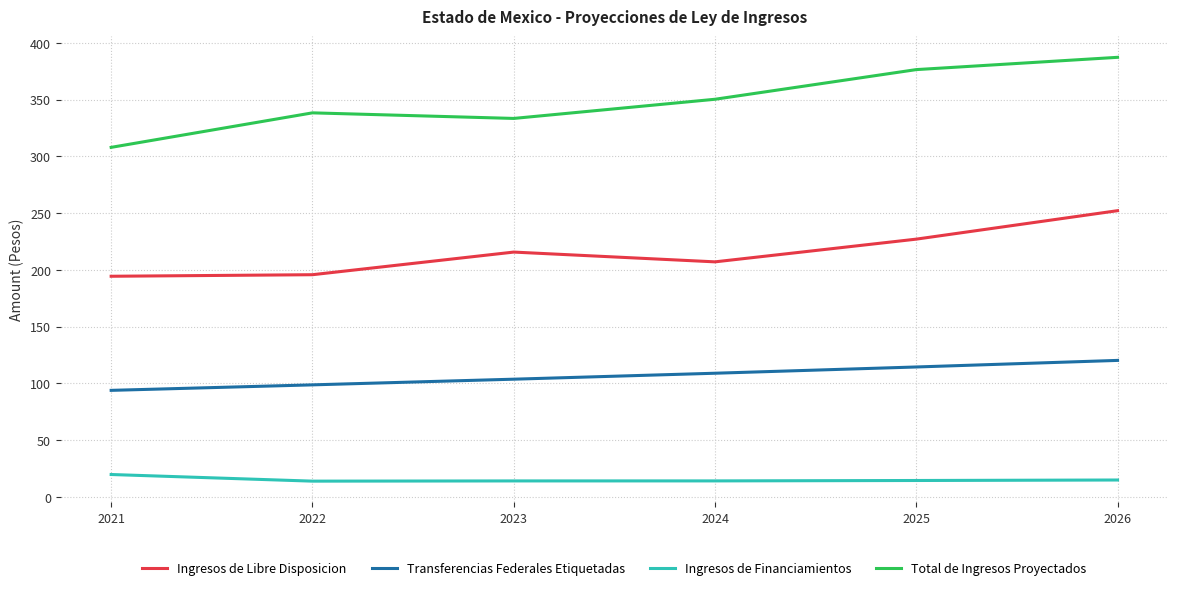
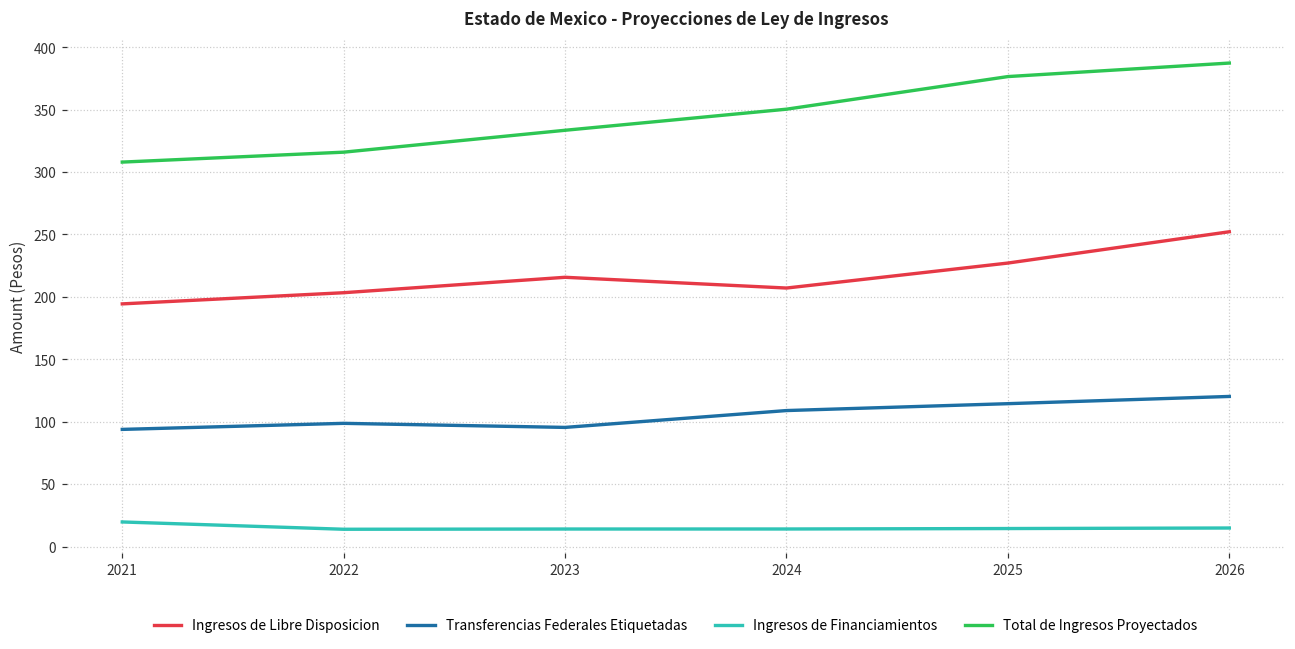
Ingresos de Libre Disposicion, 2022: 196 -> 203
Total de Ingresos Proyectados, 2022: 338 -> 316
Transferencias Federales Etiquetadas, 2023: 104 -> 95
